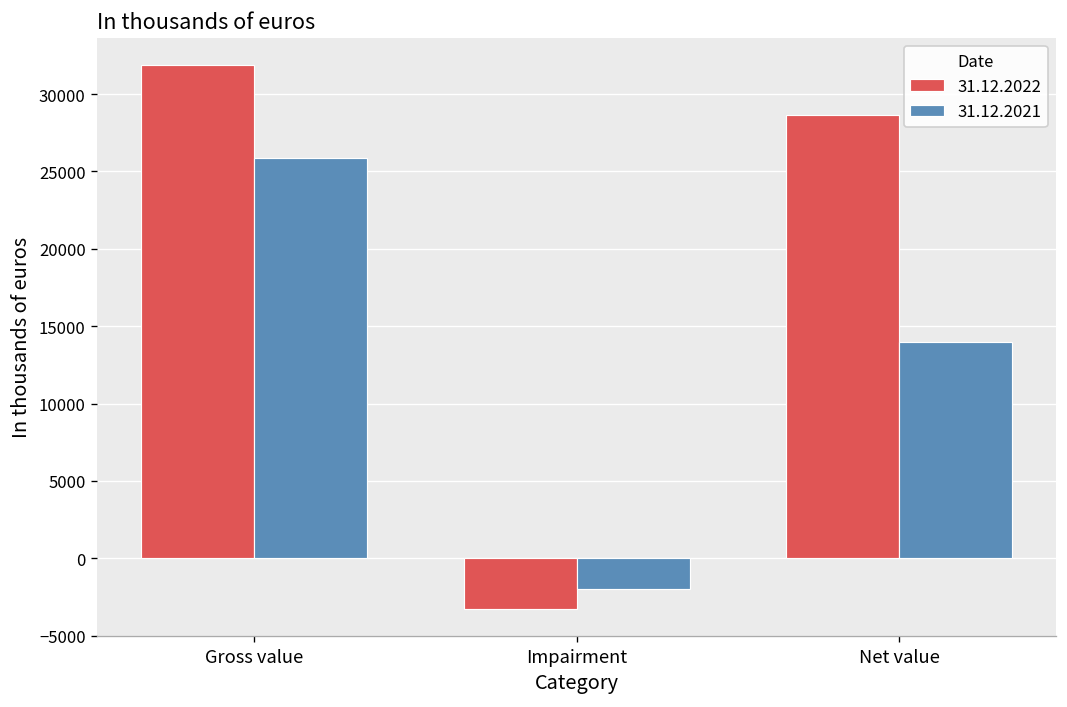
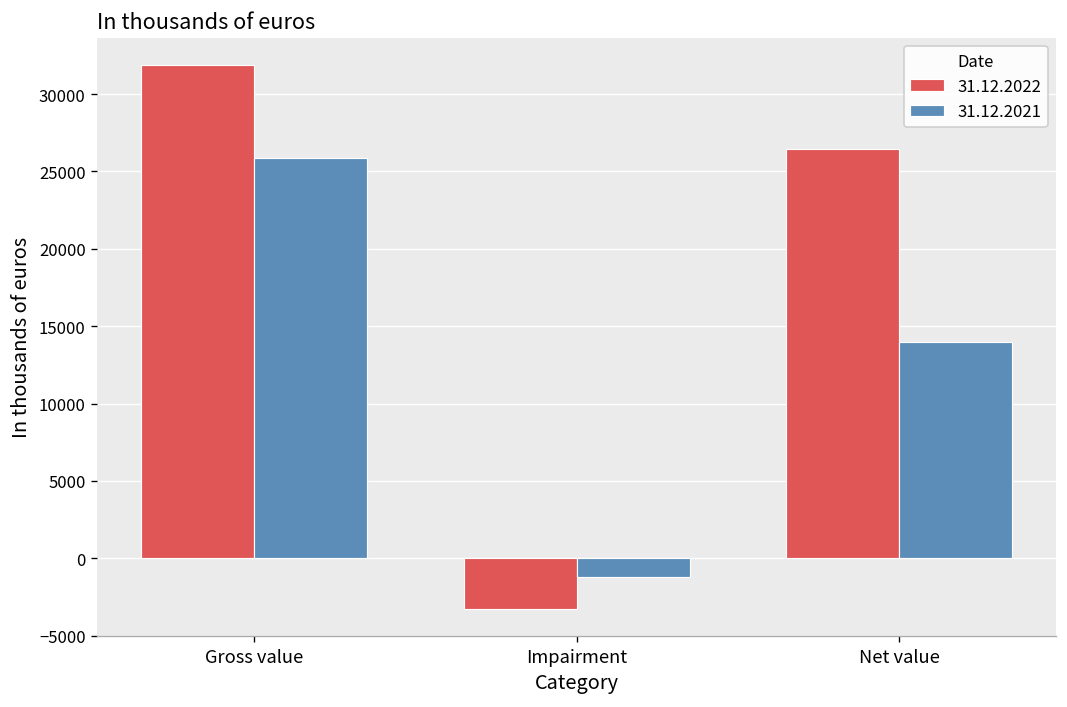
31.12.2021, Impairment: -2000 -> -1200
31.12.2022, Net value: 28600 -> 26500
